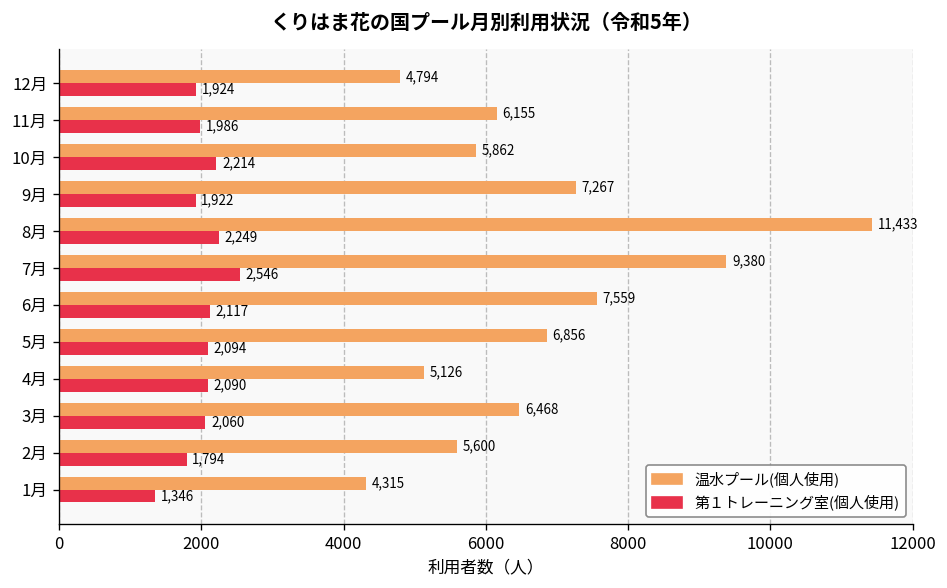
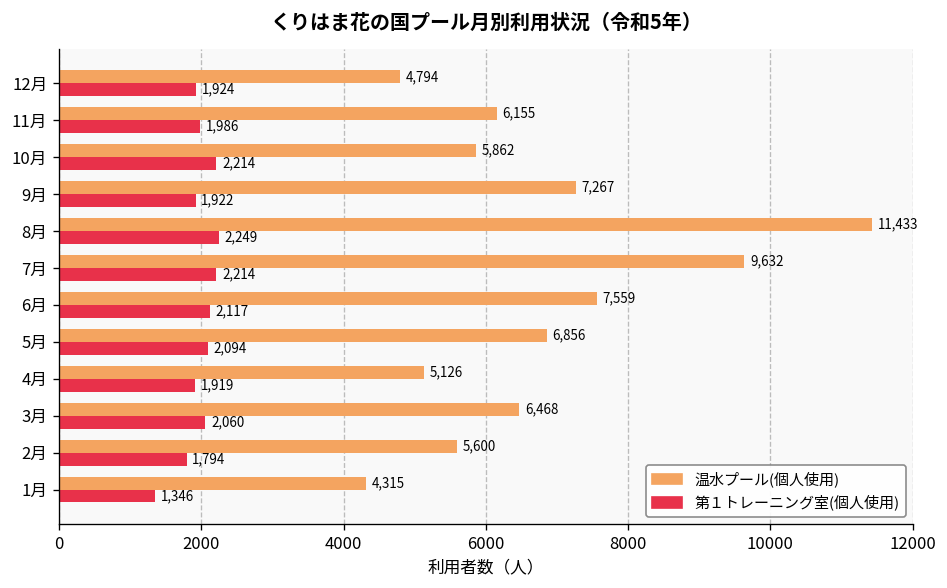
温水プール(個人使用), 7月: 9,380 -> 9,632
第１トレーニング室(個人使用), 7月: 2,546 -> 2,214
第１トレーニング室(個人使用), 4月: 2,090 -> 1,919
